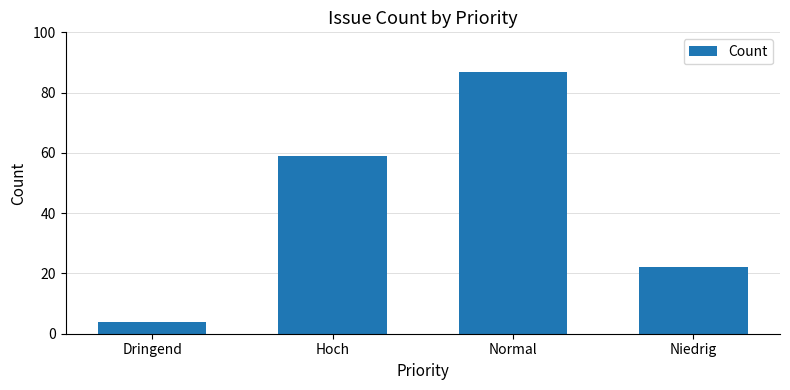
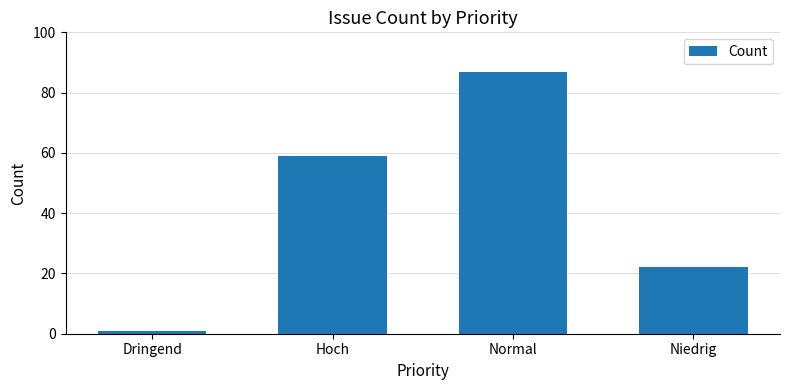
Dringend: 4 -> 1
